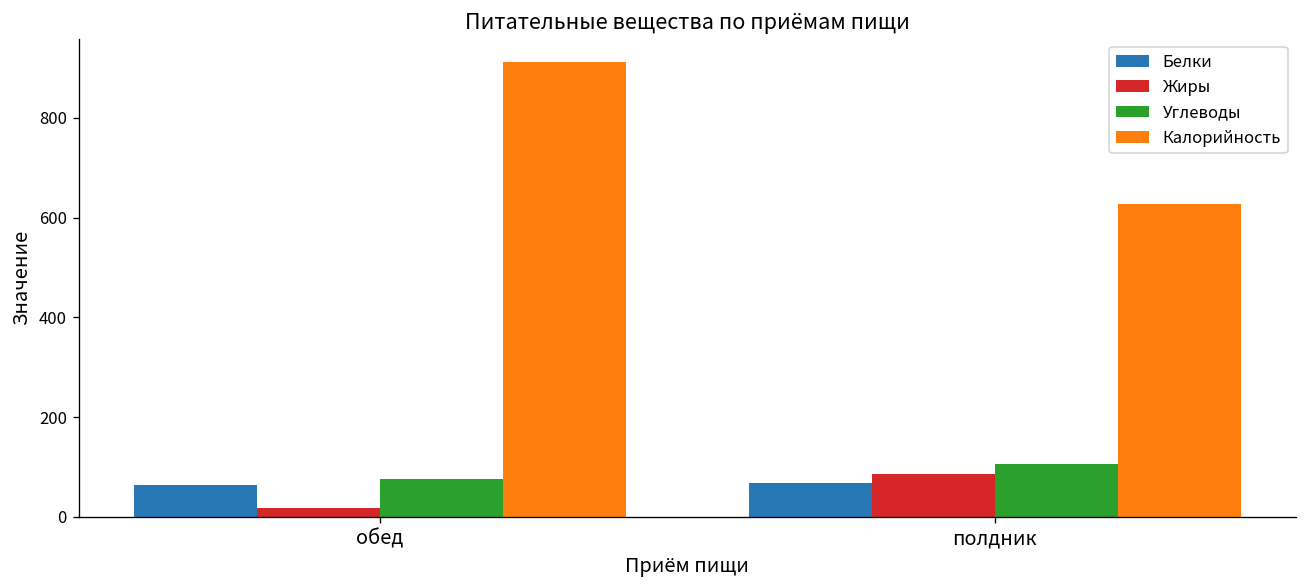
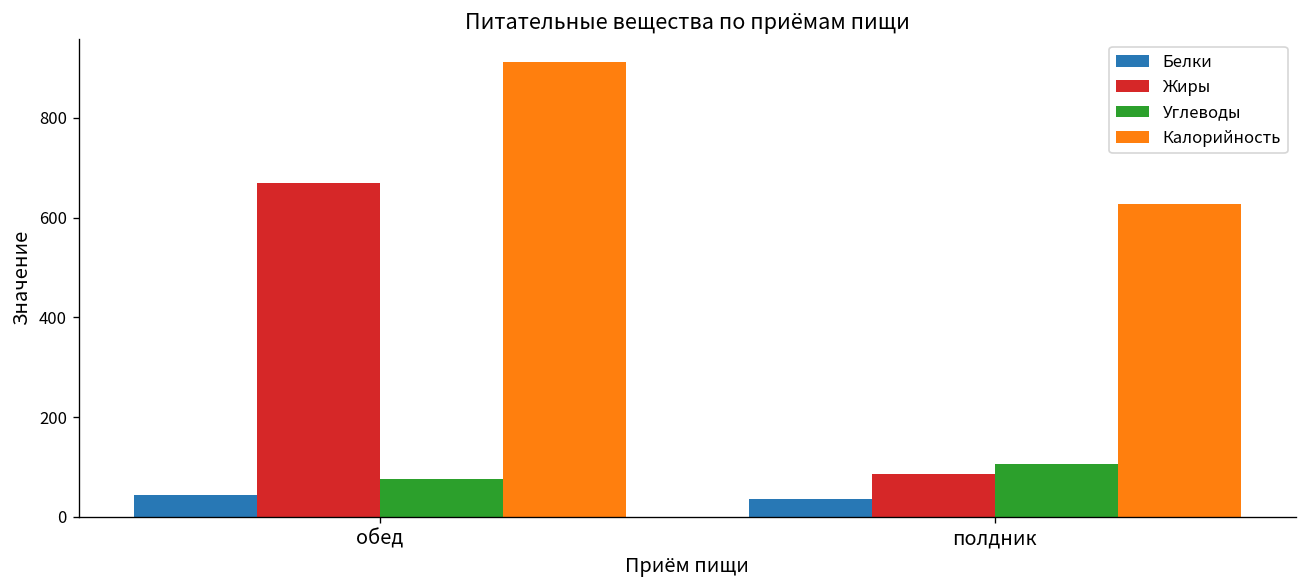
Белки, обед: 60 -> 40
Жиры, обед: 20 -> 670
Белки, полдник: 70 -> 40
